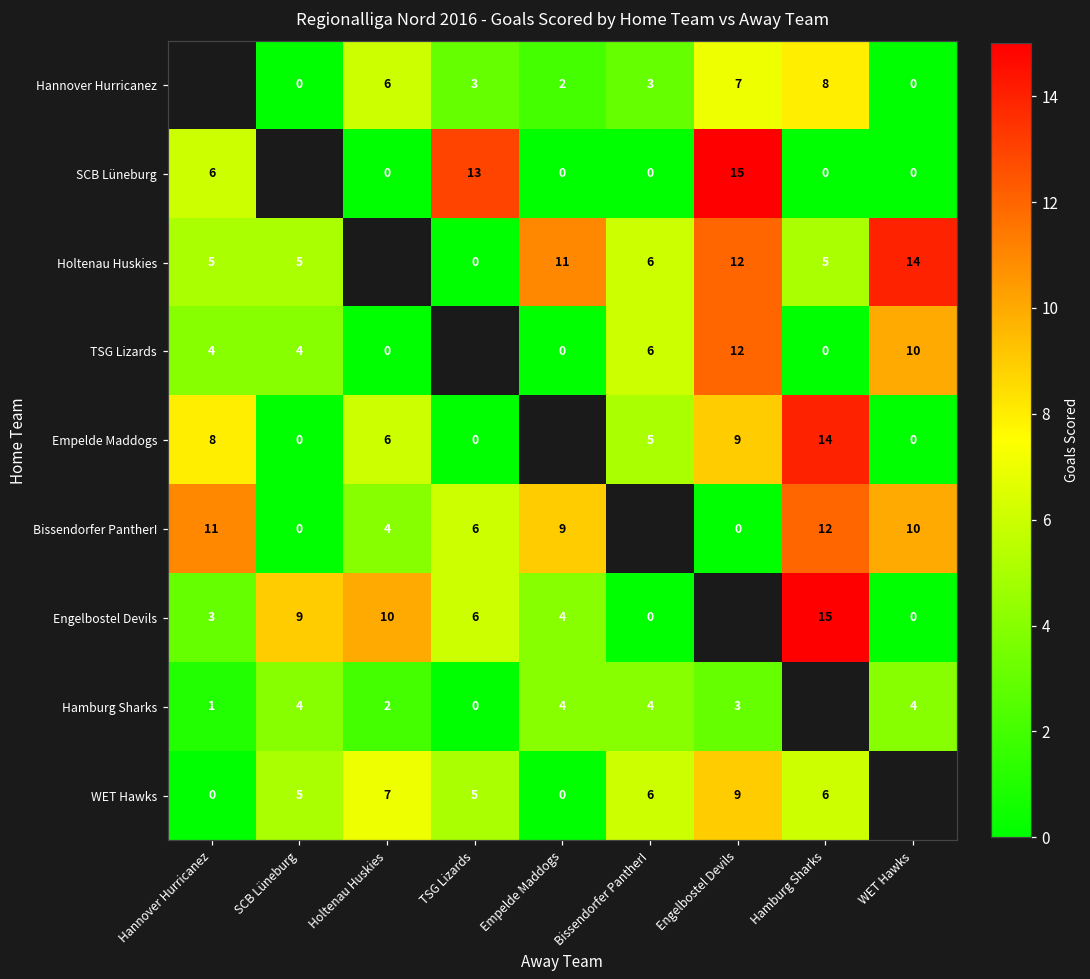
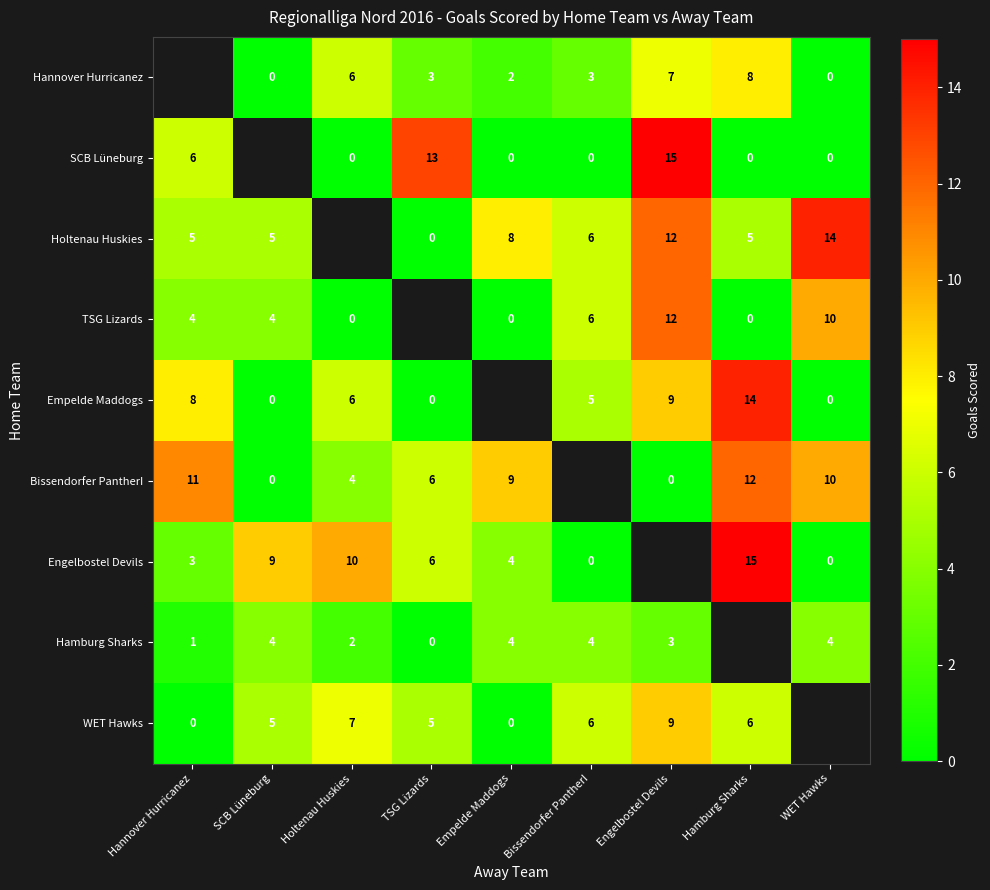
Holtenau Huskies, Empelde Maddogs: 11 -> 8
